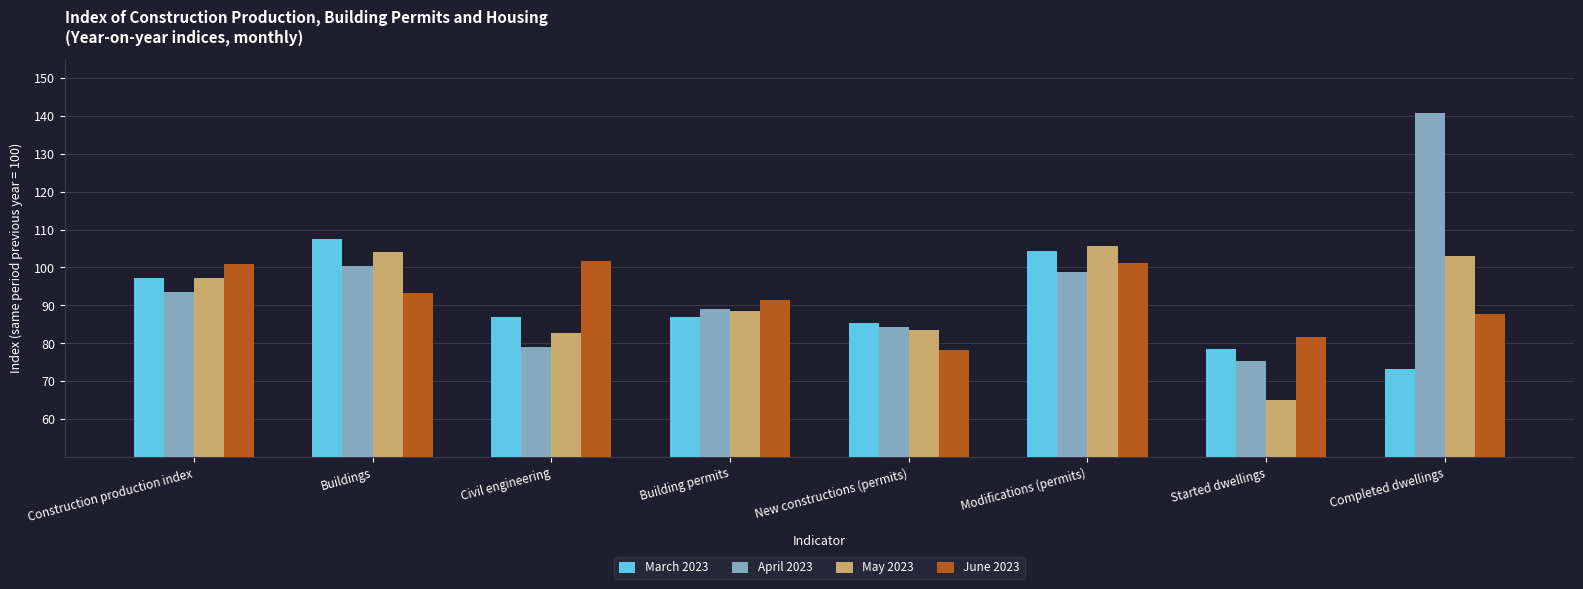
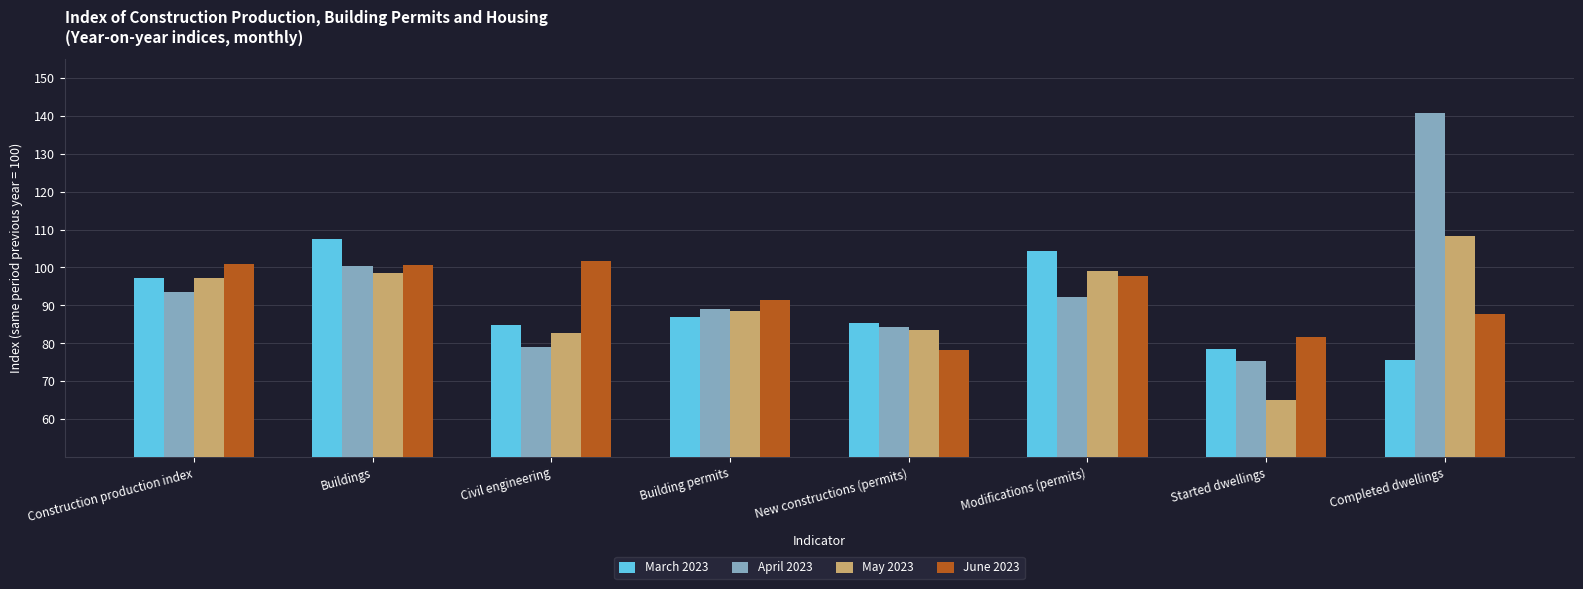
May 2023, Buildings: 104 -> 99
June 2023, Buildings: 93 -> 101
March 2023, Civil engineering: 87 -> 85
April 2023, Modifications (permits): 99 -> 92
May 2023, Modifications (permits): 106 -> 99
June 2023, Modifications (permits): 101 -> 98
March 2023, Completed dwellings: 73 -> 76
May 2023, Completed dwellings: 103 -> 108
